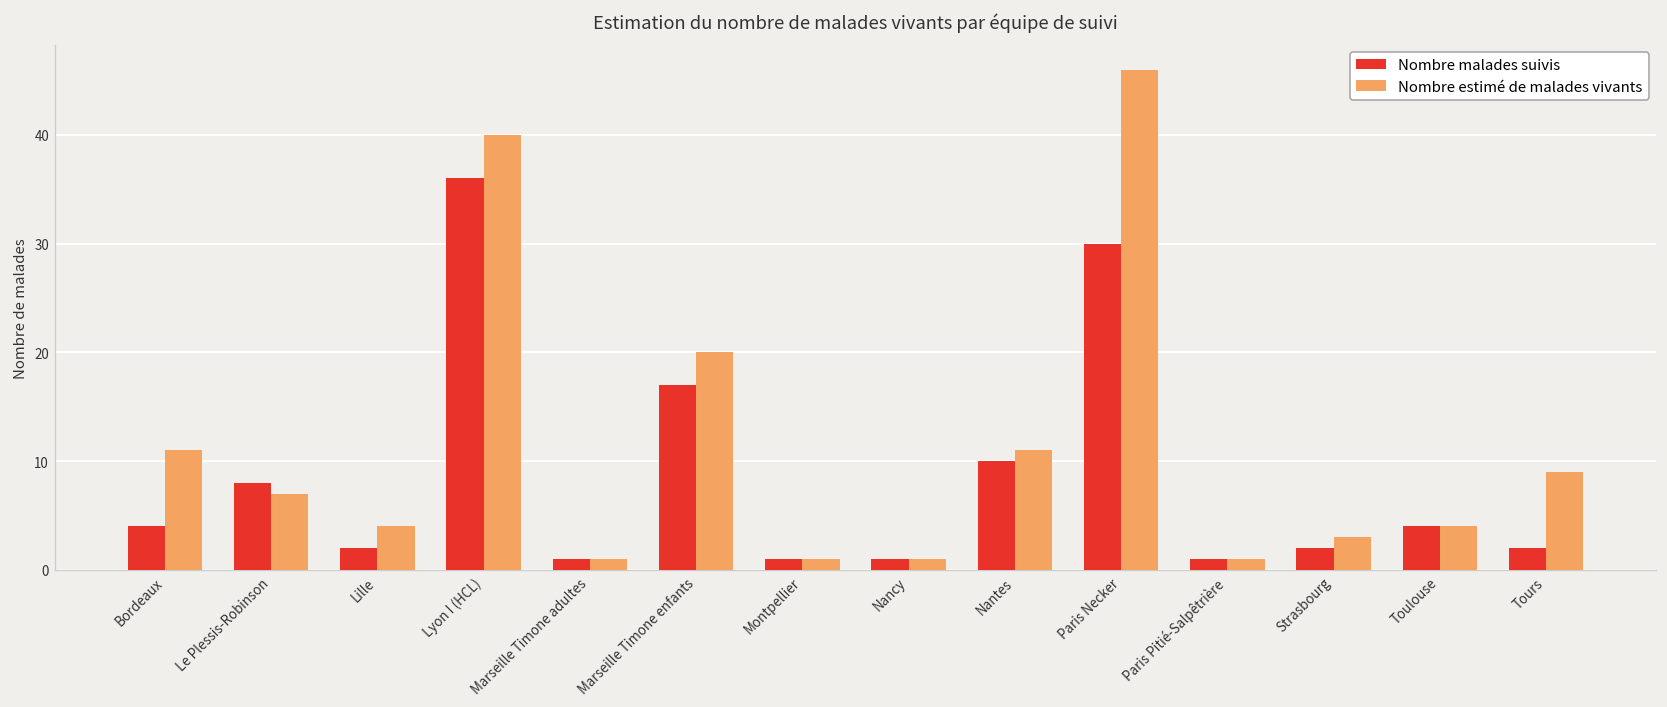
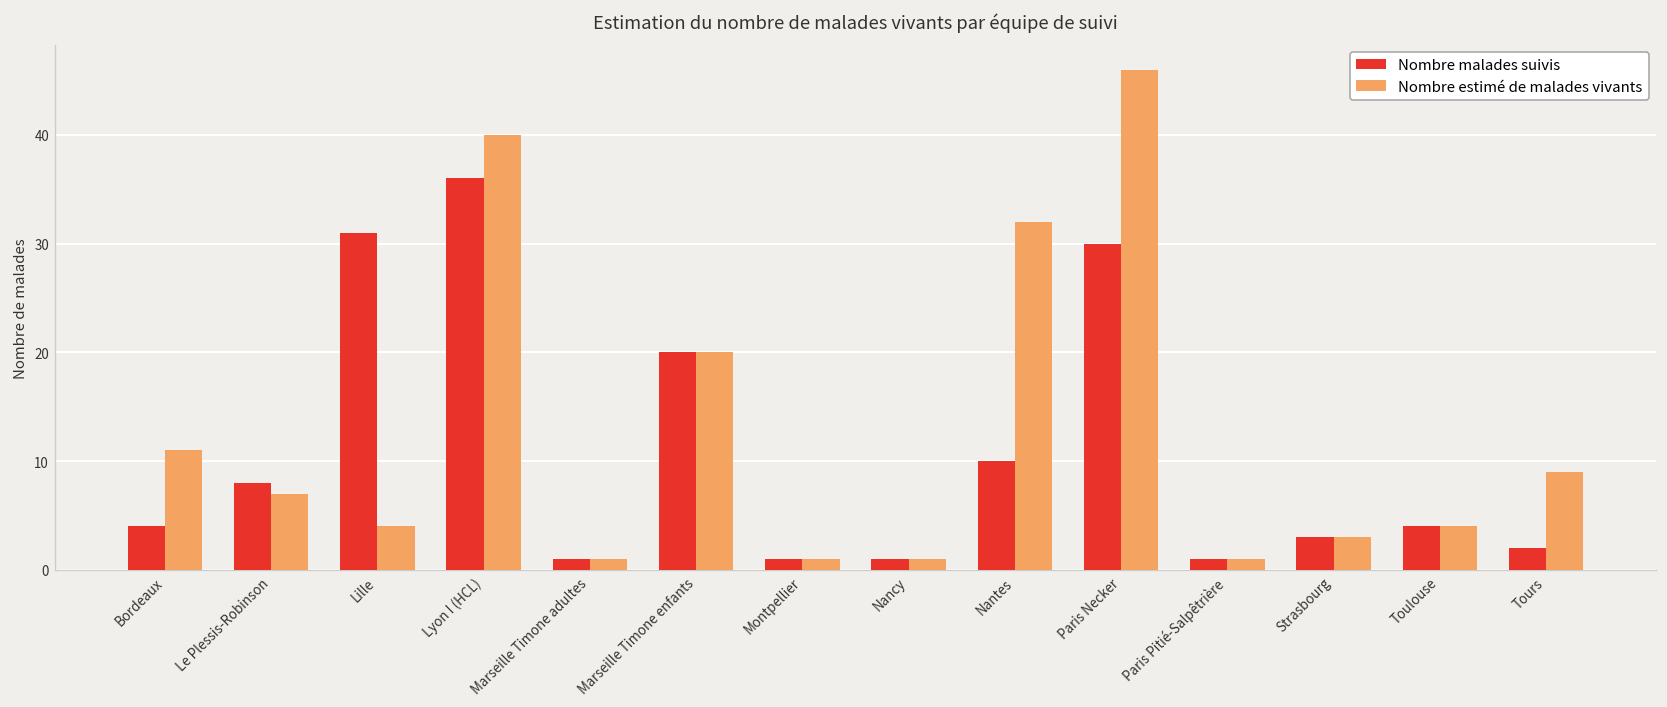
Nombre malades suivis, Lille: 2 -> 31
Nombre malades suivis, Marseille Timone enfants: 17 -> 20
Nombre estimé de malades vivants, Nantes: 11 -> 32
Nombre malades suivis, Strasbourg: 2 -> 3
